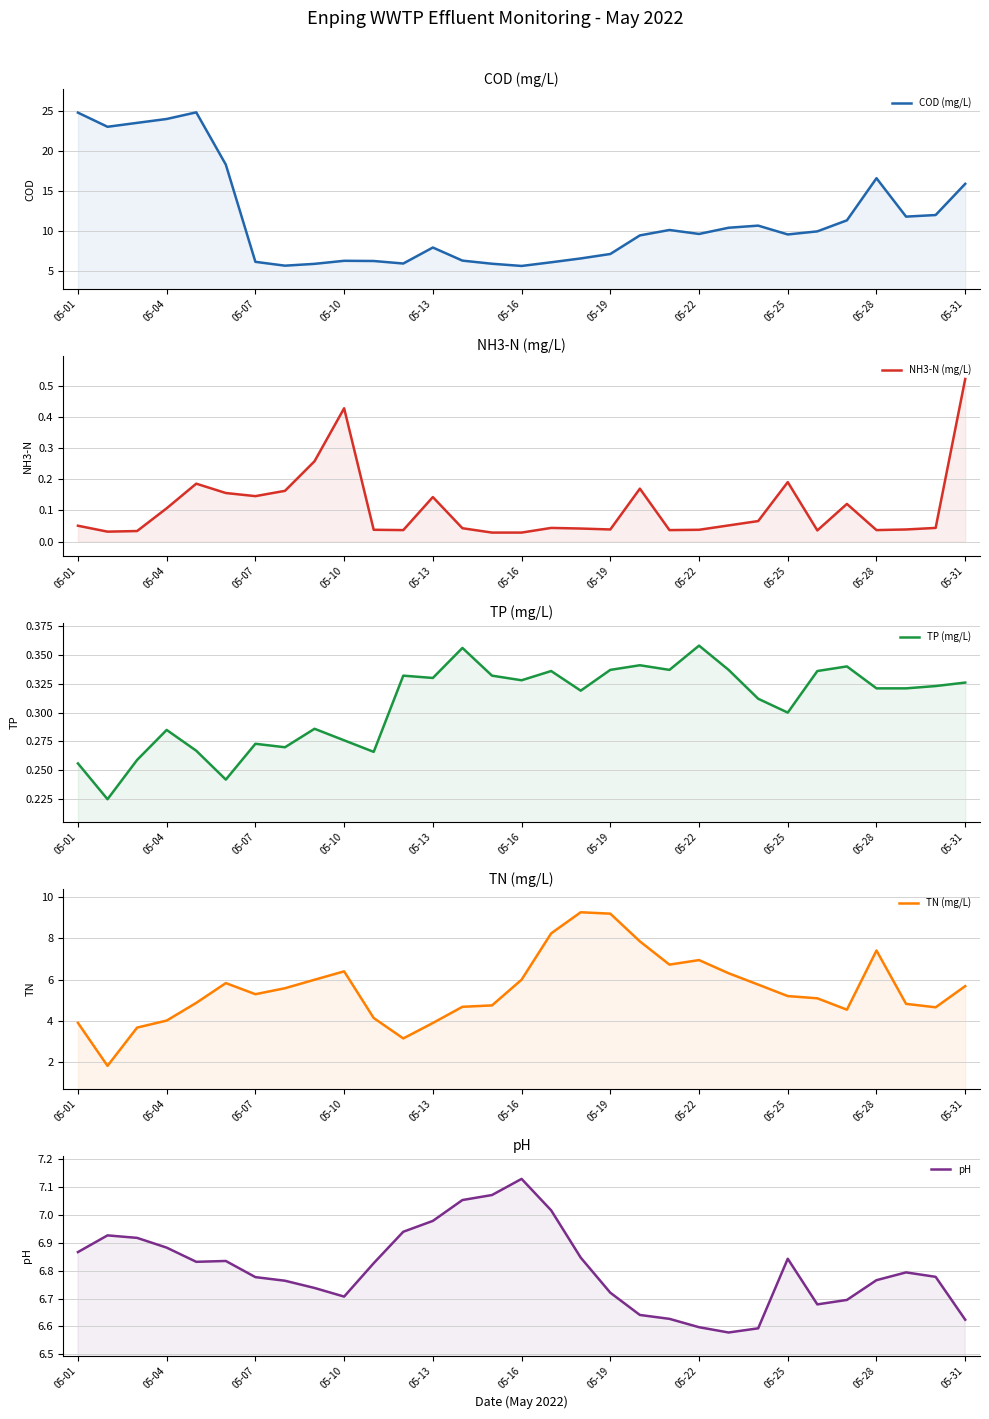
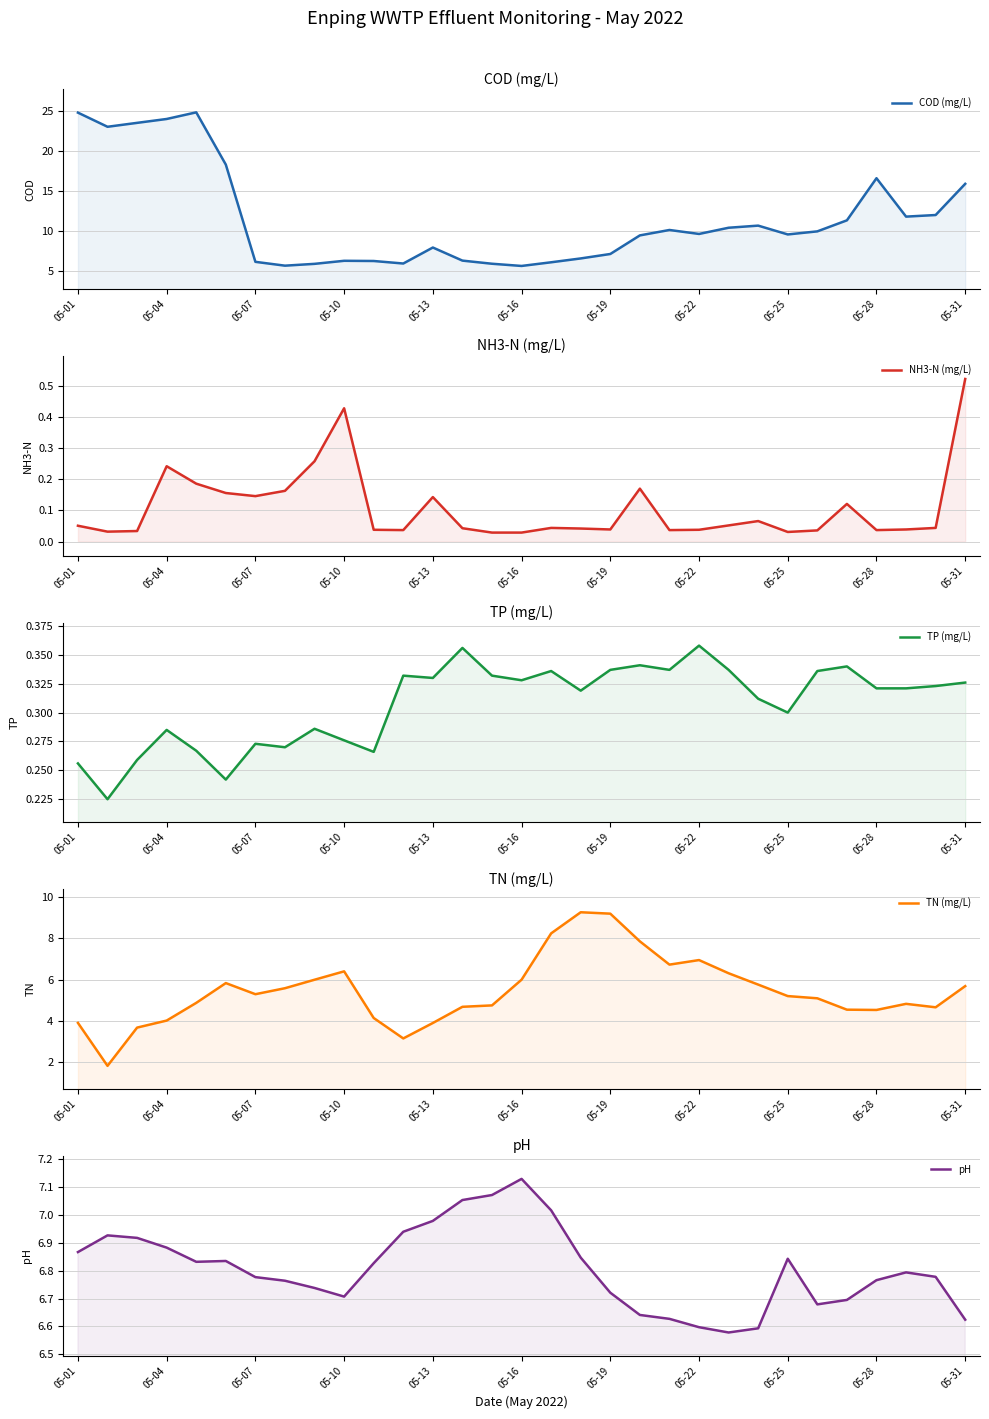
NH3-N (mg/L), 05-04: 0.11 -> 0.24
NH3-N (mg/L), 05-25: 0.19 -> 0.03
TN (mg/L), 05-28: 7.4 -> 4.5
